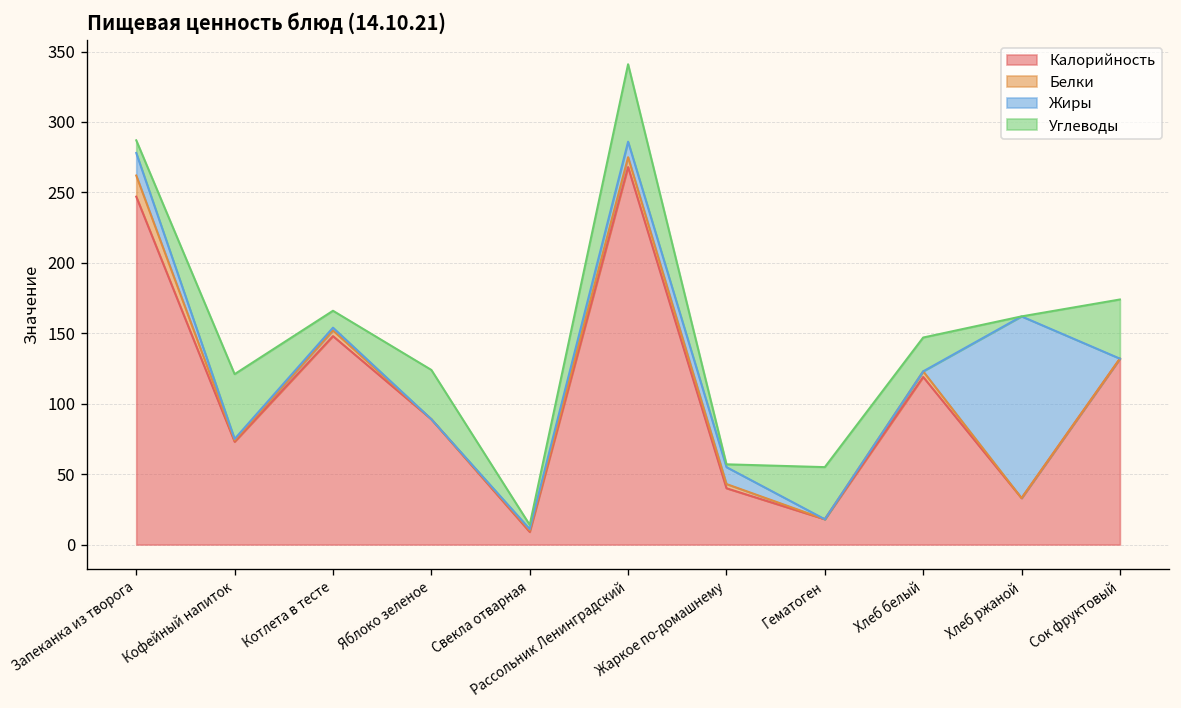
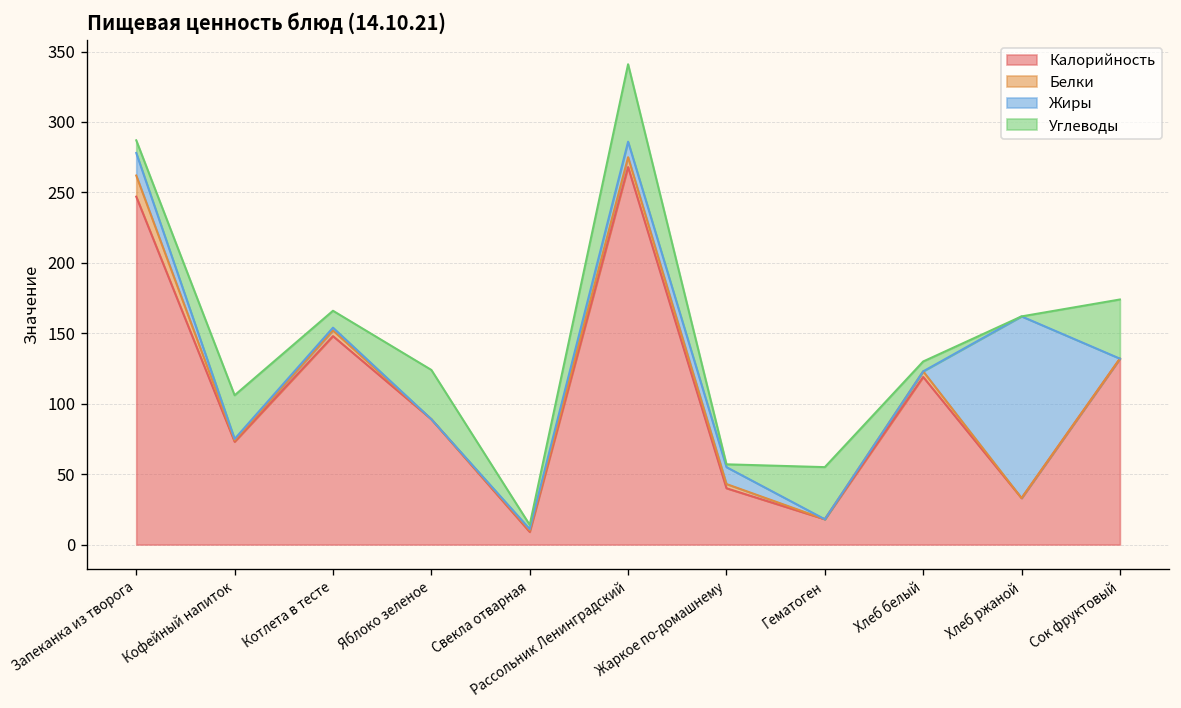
Углеводы, Кофейный напиток: 46 -> 31
Углеводы, Хлеб белый: 24 -> 7
